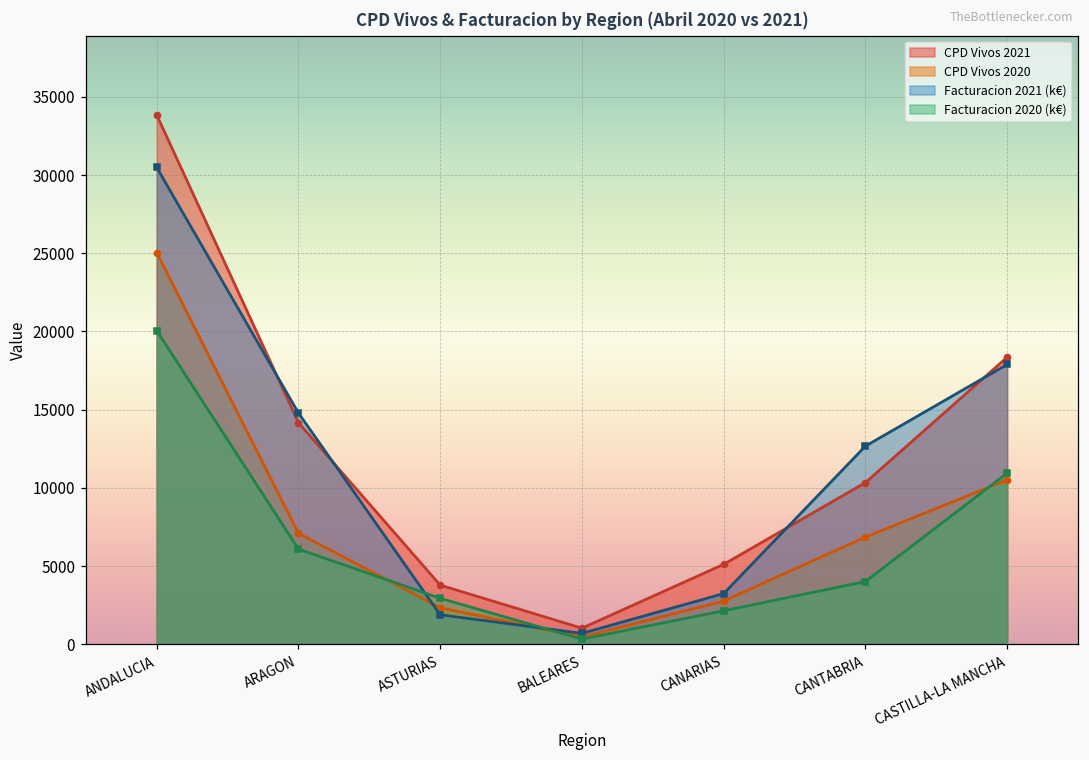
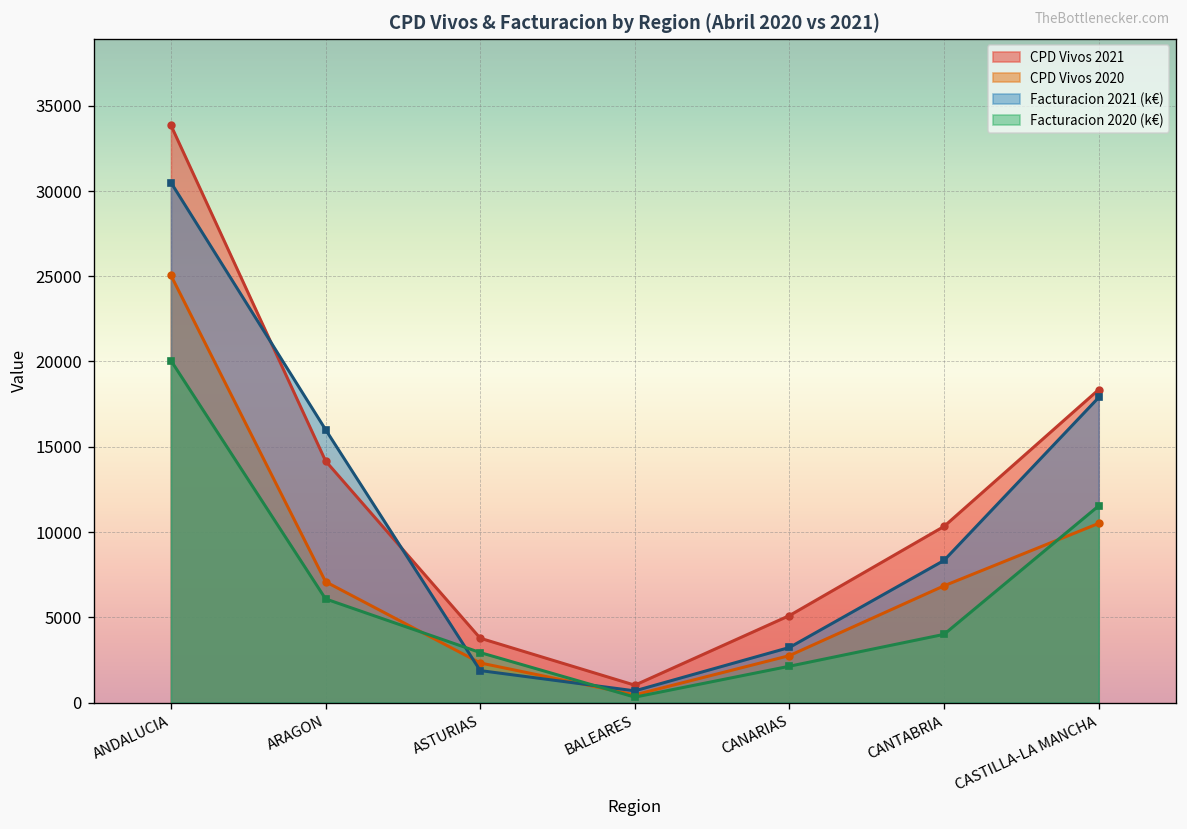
Facturacion 2021 (k€), ARAGON: 14800 -> 16000
Facturacion 2021 (k€), CANTABRIA: 12700 -> 8300
Facturacion 2020 (k€), CASTILLA-LA MANCHA: 10900 -> 11500
